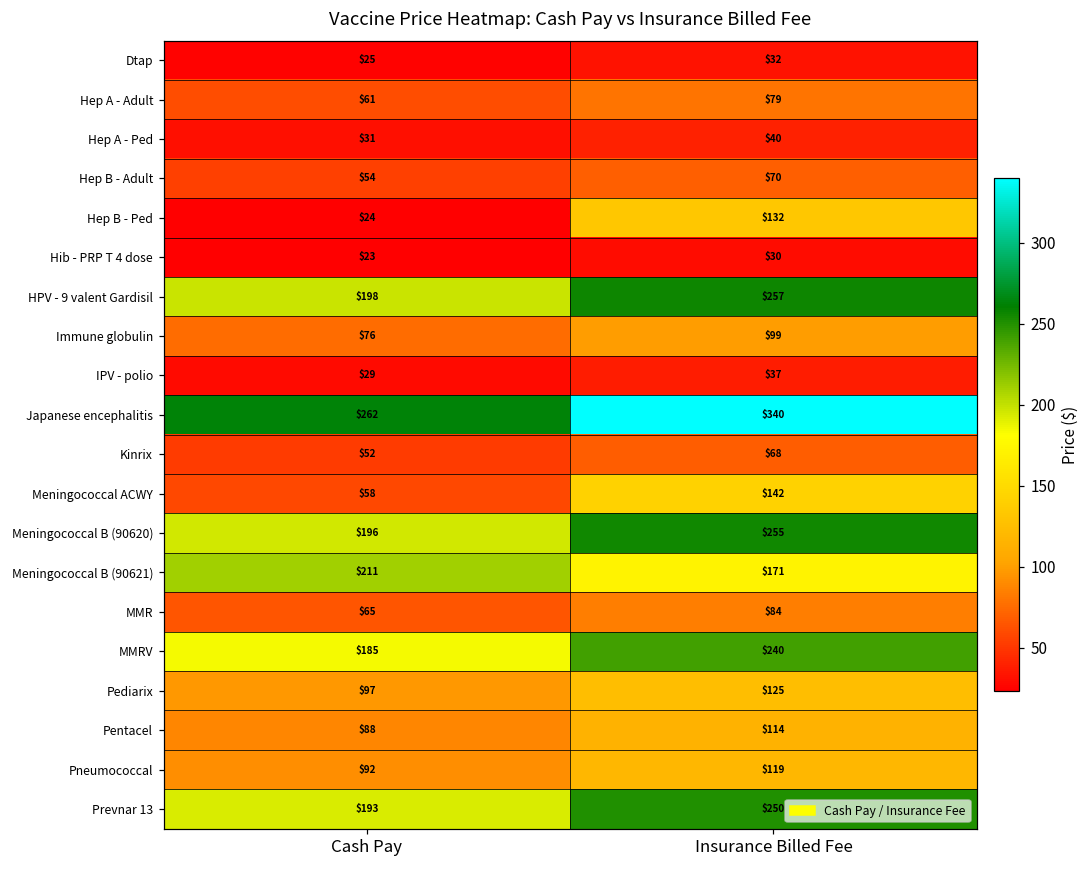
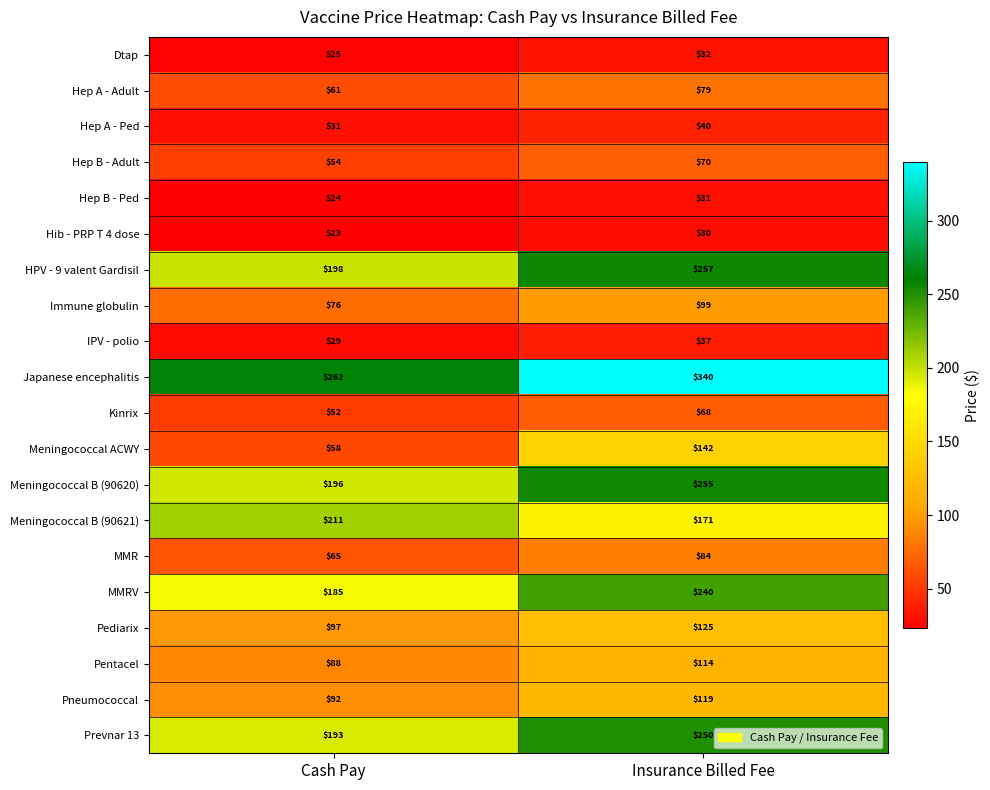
Hep B - Ped, Insurance Billed Fee: $132 -> $31
